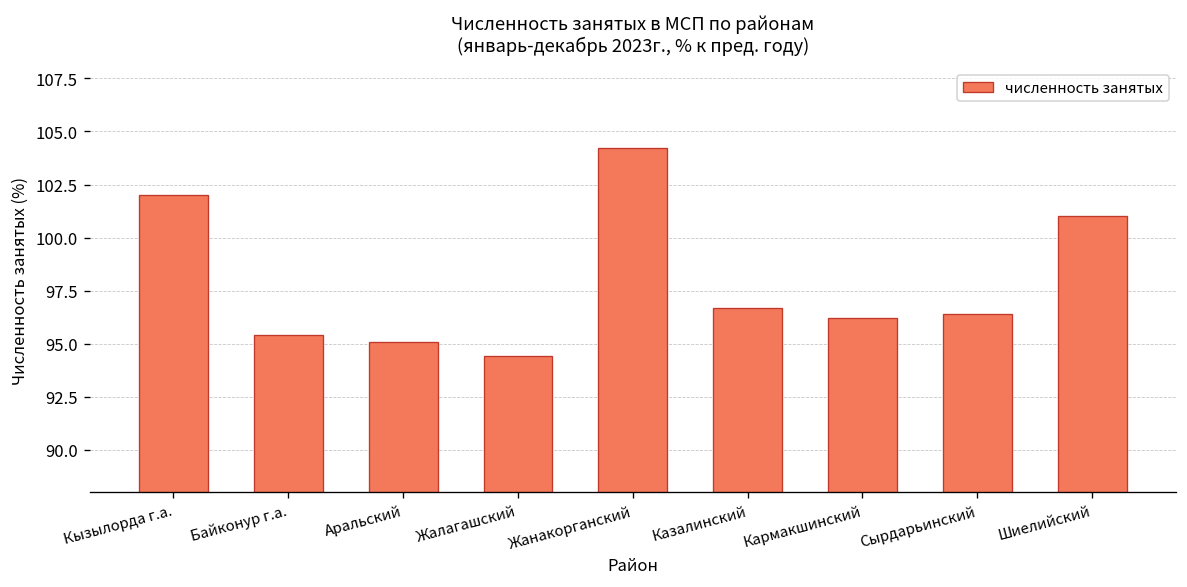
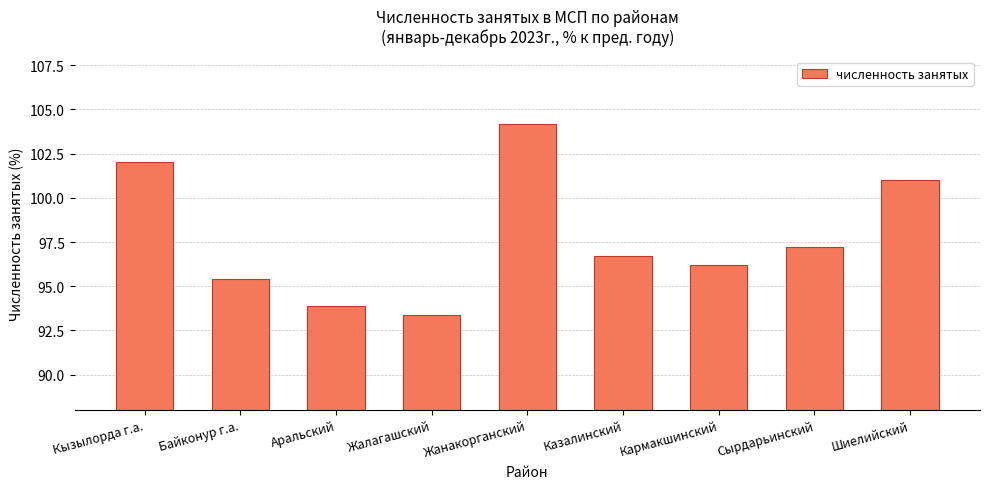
Аральский: 95.1 -> 93.9
Жалагашский: 94.4 -> 93.4
Сырдарьинский: 96.4 -> 97.2
